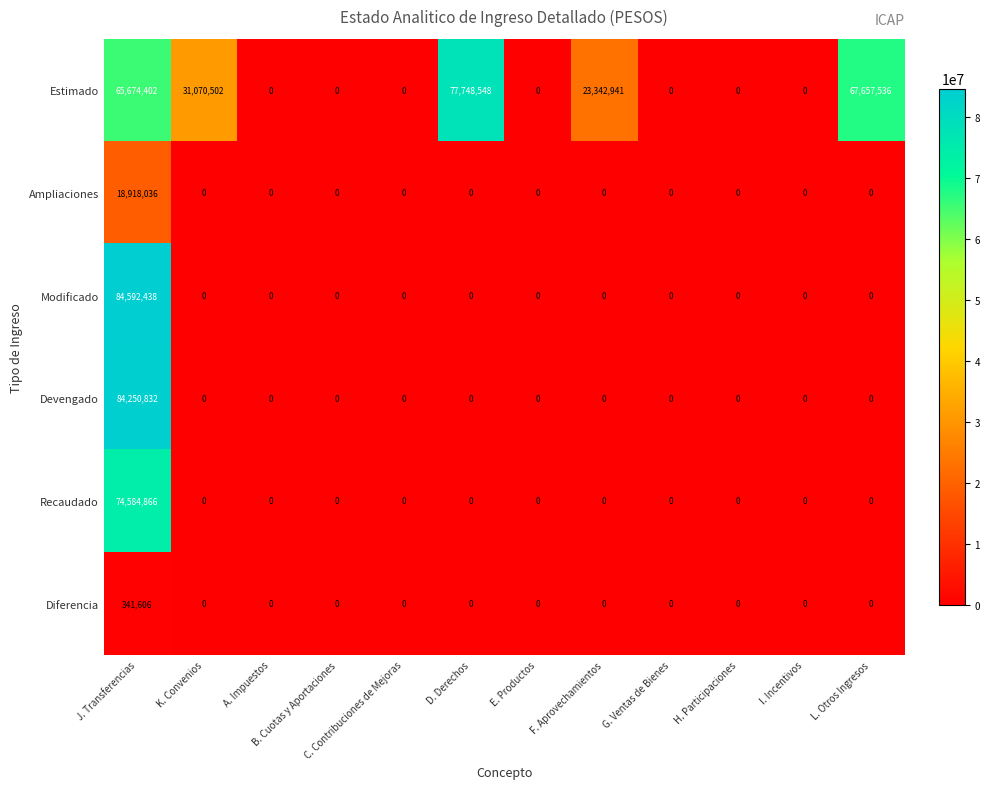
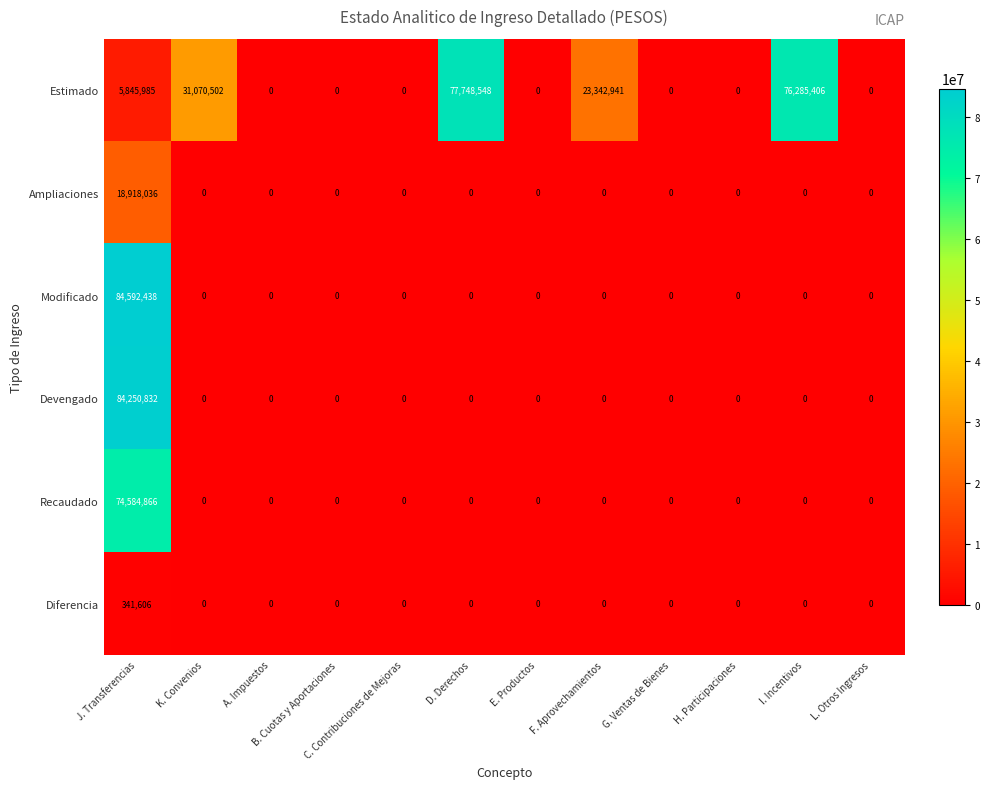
Estimado, J. Transferencias: 65,674,402 -> 5,845,985
Estimado, I. Incentivos: 0 -> 76,285,406
Estimado, L. Otros Ingresos: 67,657,536 -> 0
